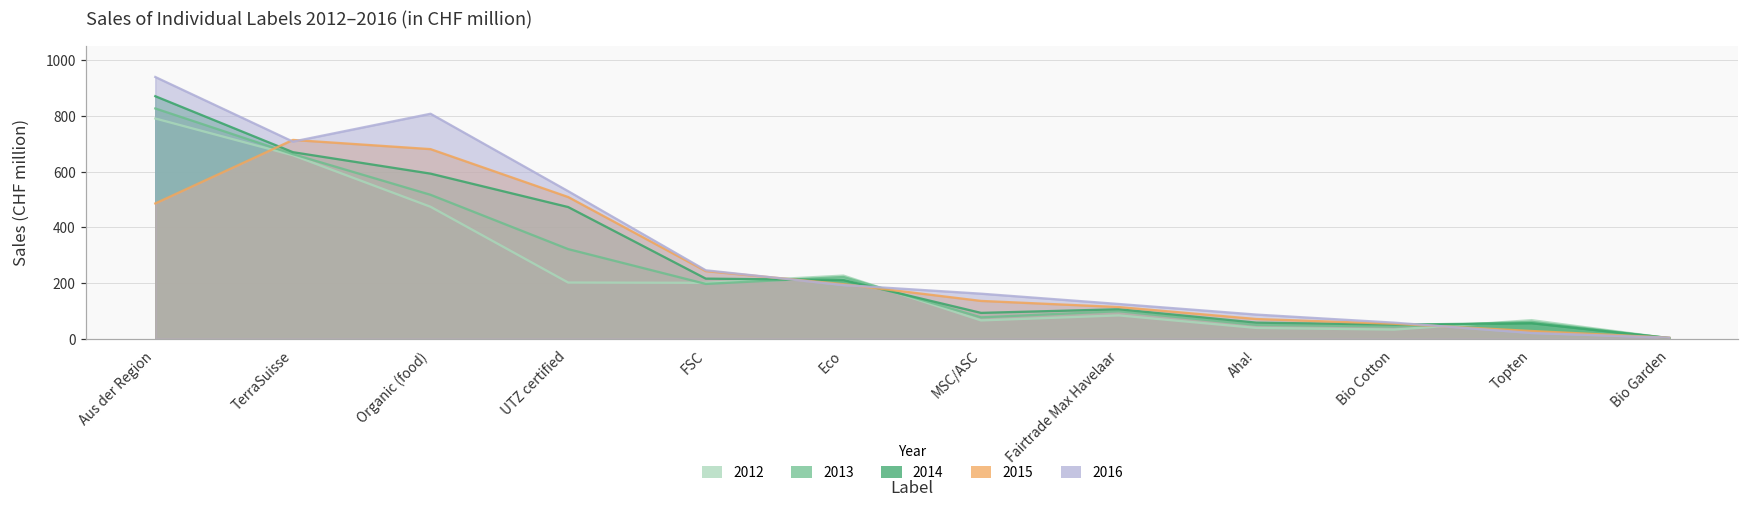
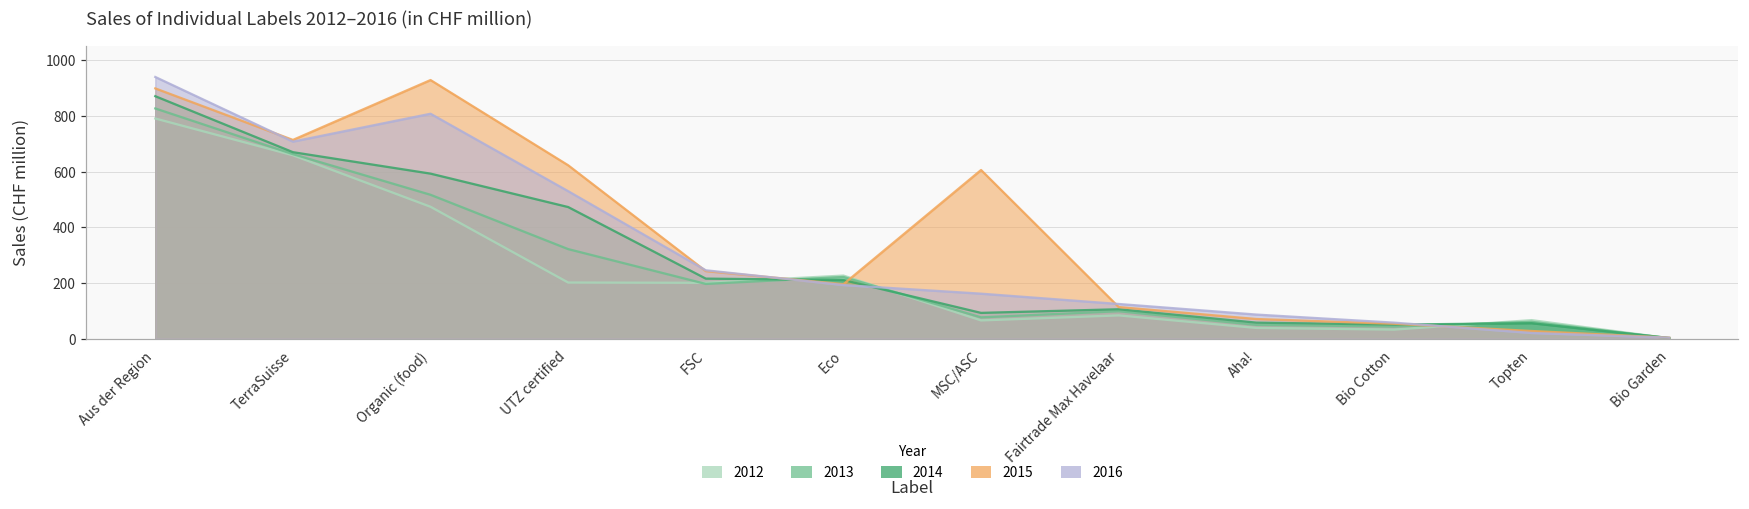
2015, Aus der Region: 490 -> 900
2015, Organic (food): 680 -> 930
2015, UTZ certified: 510 -> 620
2015, MSC/ASC: 140 -> 610
